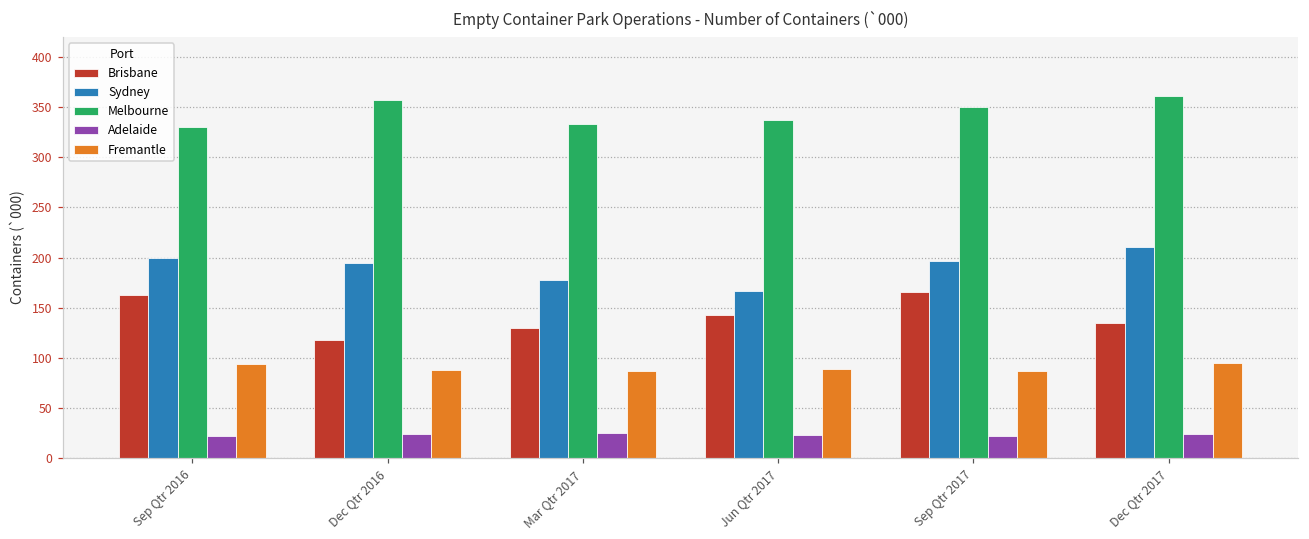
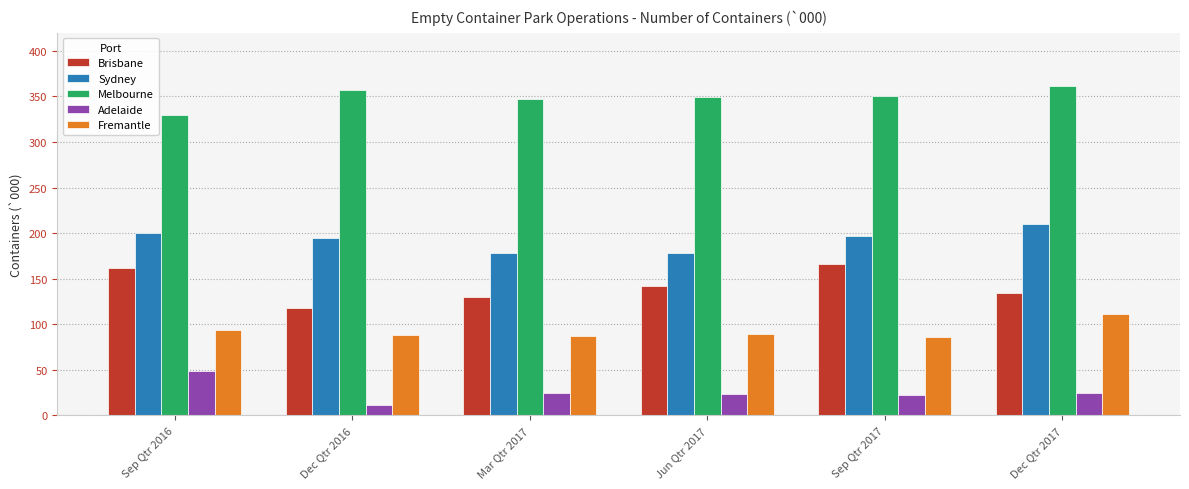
Adelaide, Sep Qtr 2016: 20 -> 50
Adelaide, Dec Qtr 2016: 20 -> 10
Melbourne, Mar Qtr 2017: 330 -> 350
Sydney, Jun Qtr 2017: 170 -> 180
Melbourne, Jun Qtr 2017: 340 -> 350
Fremantle, Dec Qtr 2017: 100 -> 110
